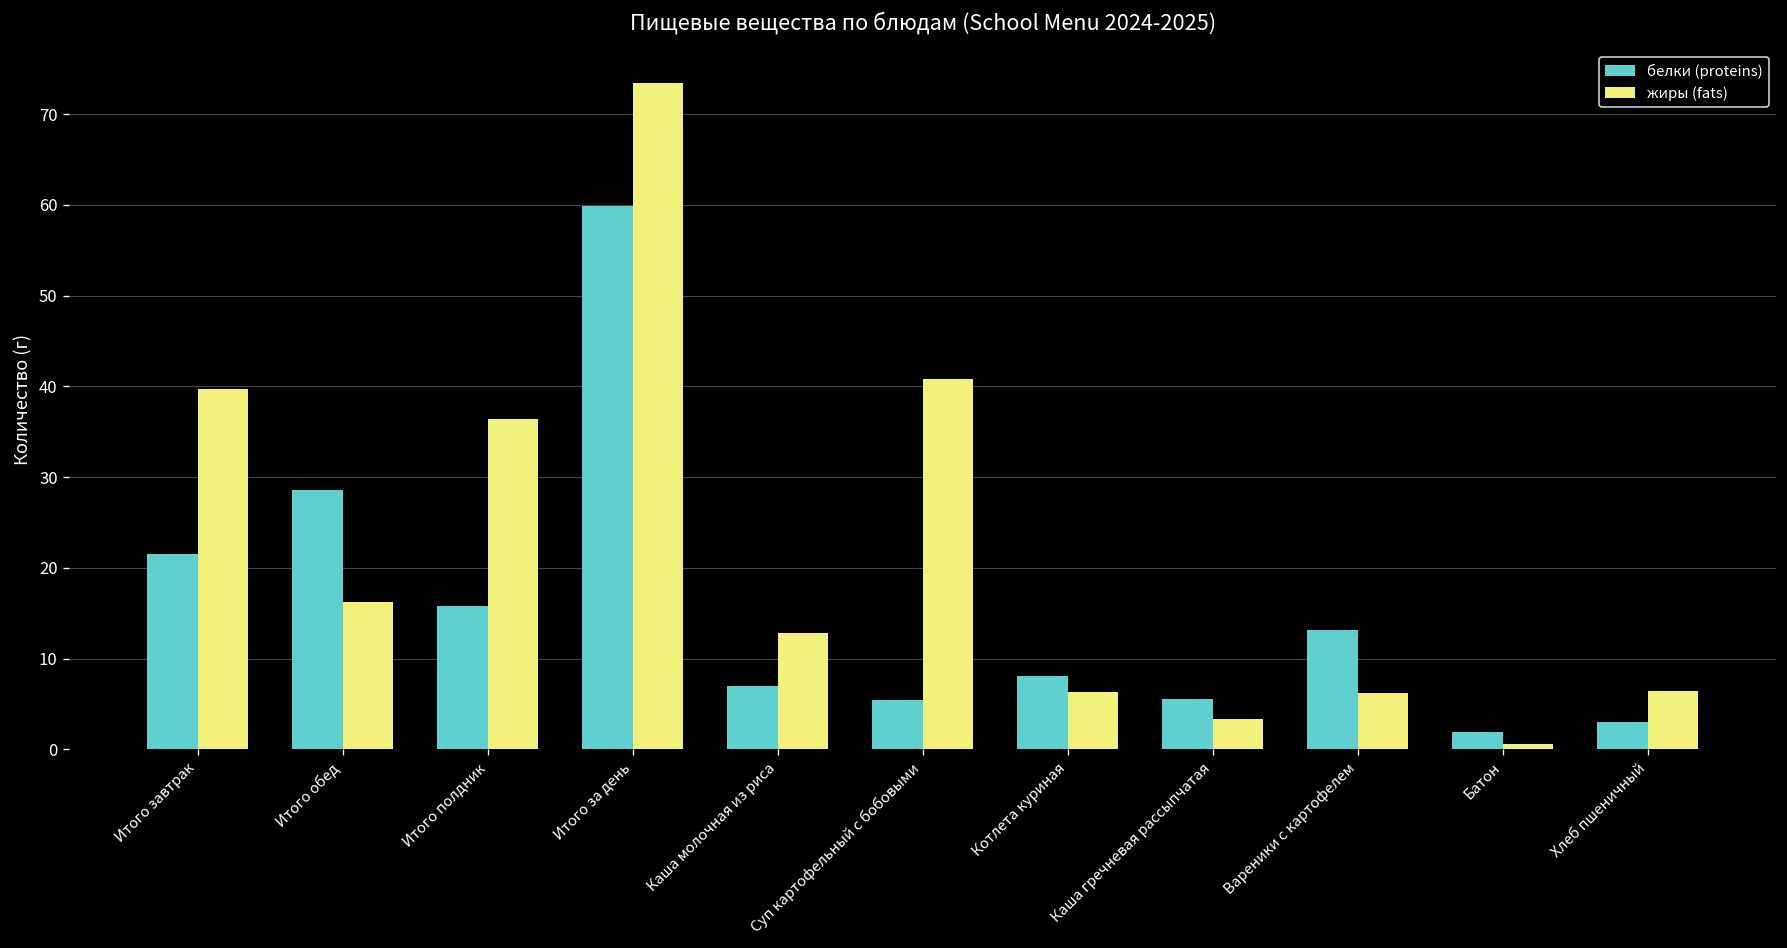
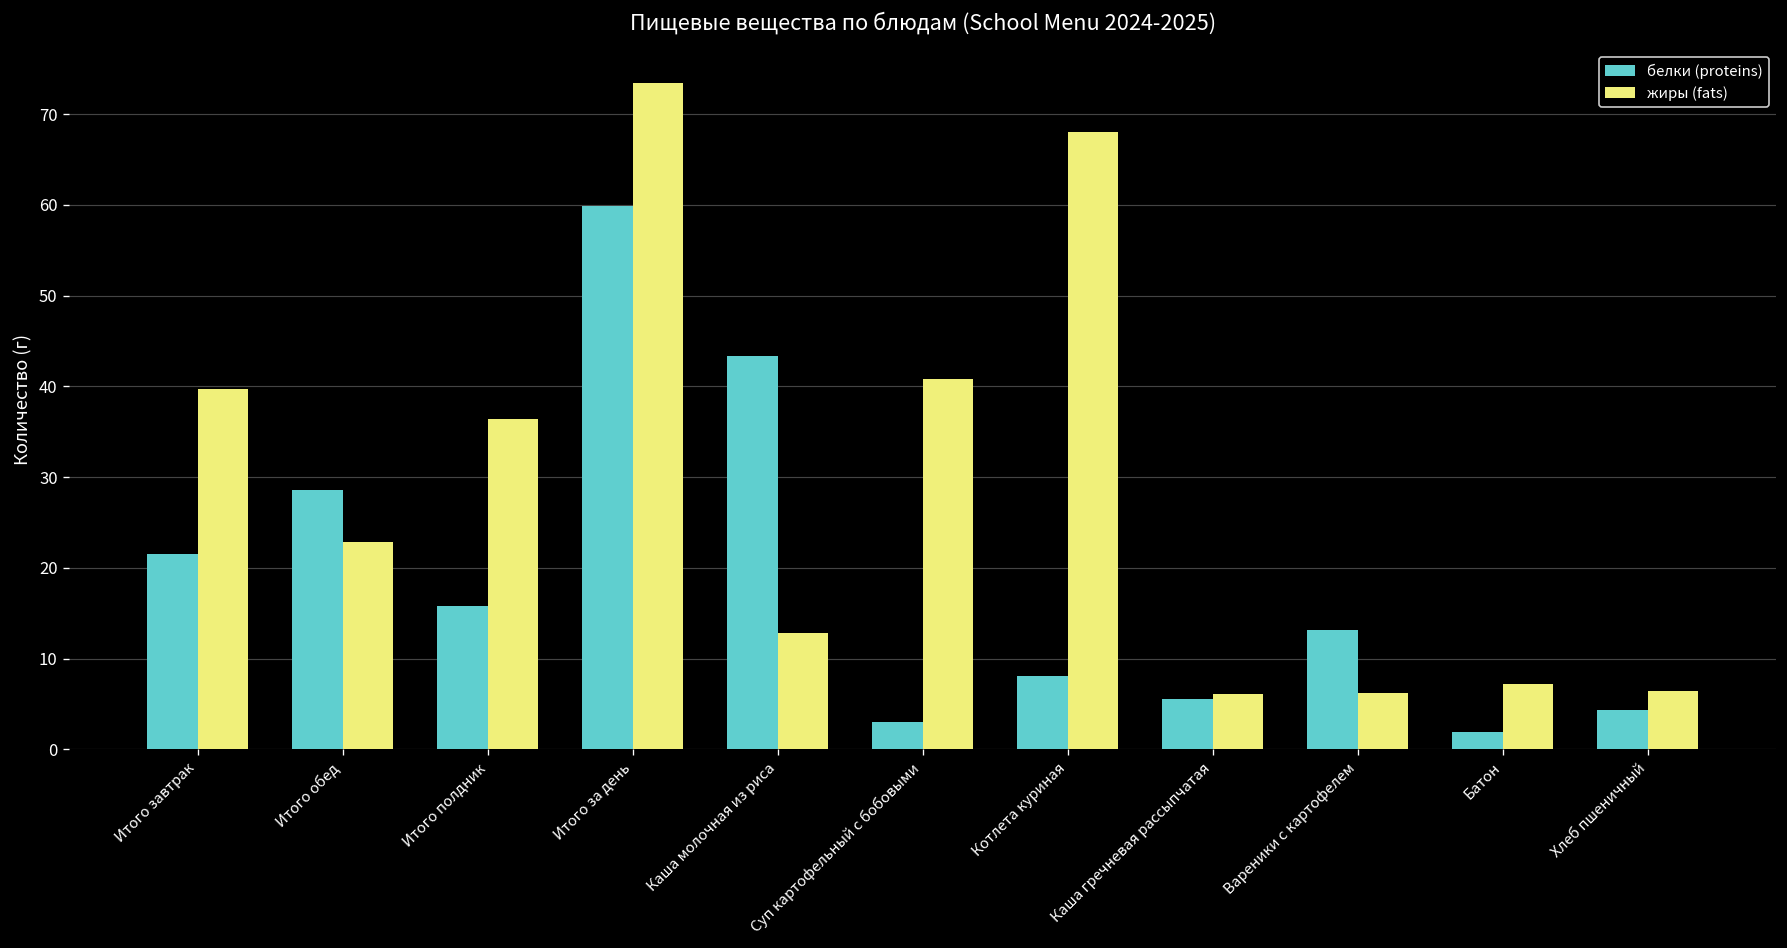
жиры (fats), Итого обед: 16 -> 23
белки (proteins), Каша молочная из риса: 7 -> 43
белки (proteins), Суп картофельный с бобовыми: 5 -> 3
жиры (fats), Котлета куриная: 6 -> 68
жиры (fats), Каша гречневая рассыпчатая: 3 -> 6
жиры (fats), Батон: 1 -> 7
белки (proteins), Хлеб пшеничный: 3 -> 4
